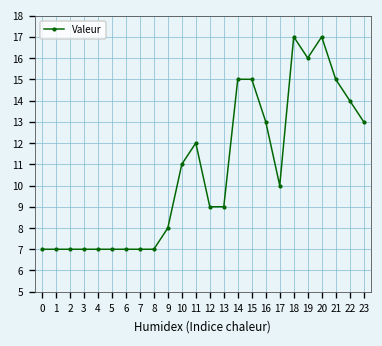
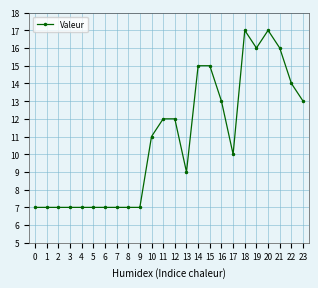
9: 8 -> 7
12: 9 -> 12
21: 15 -> 16
